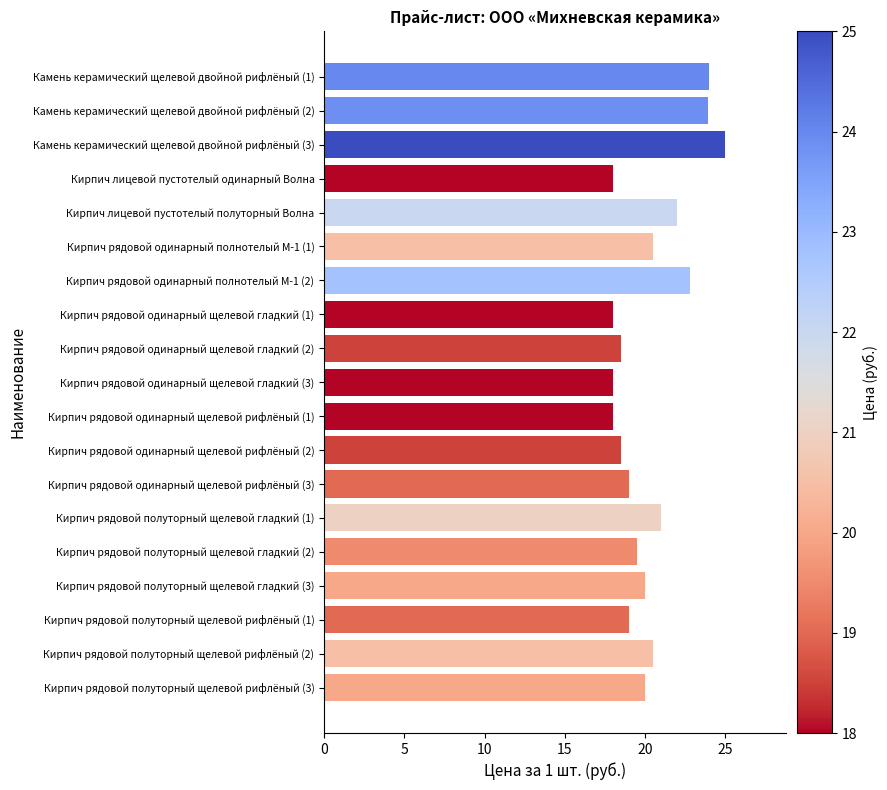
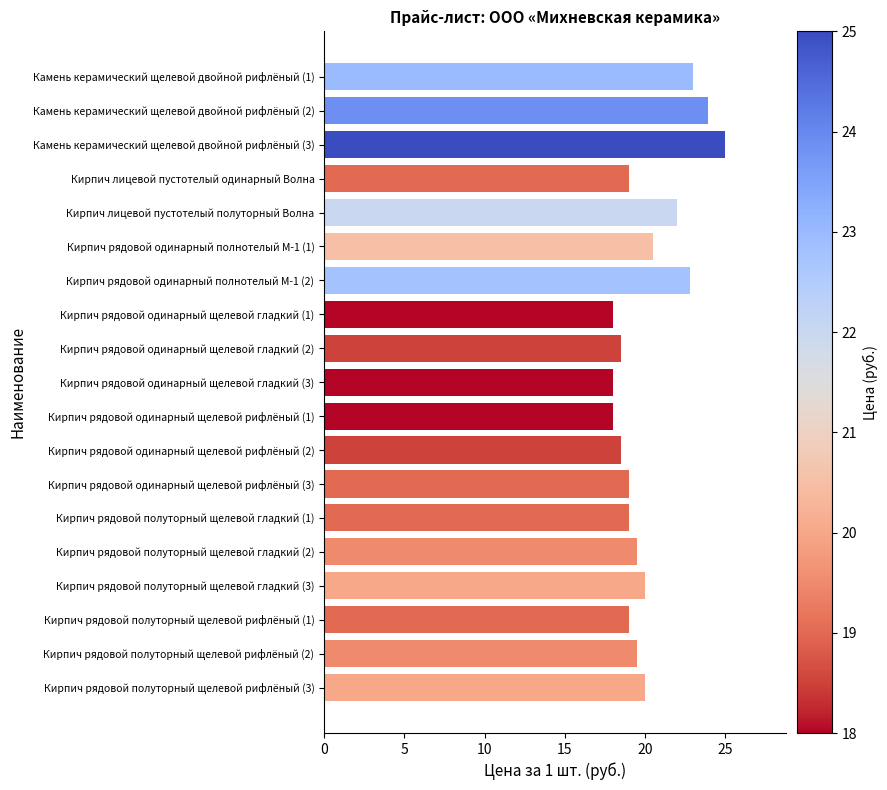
Камень керамический щелевой двойной рифлёный (1): 24 -> 23
Кирпич лицевой пустотелый одинарный Волна: 18 -> 19
Кирпич рядовой полуторный щелевой гладкий (1): 21 -> 19
Кирпич рядовой полуторный щелевой рифлёный (2): 20.5 -> 19.5
